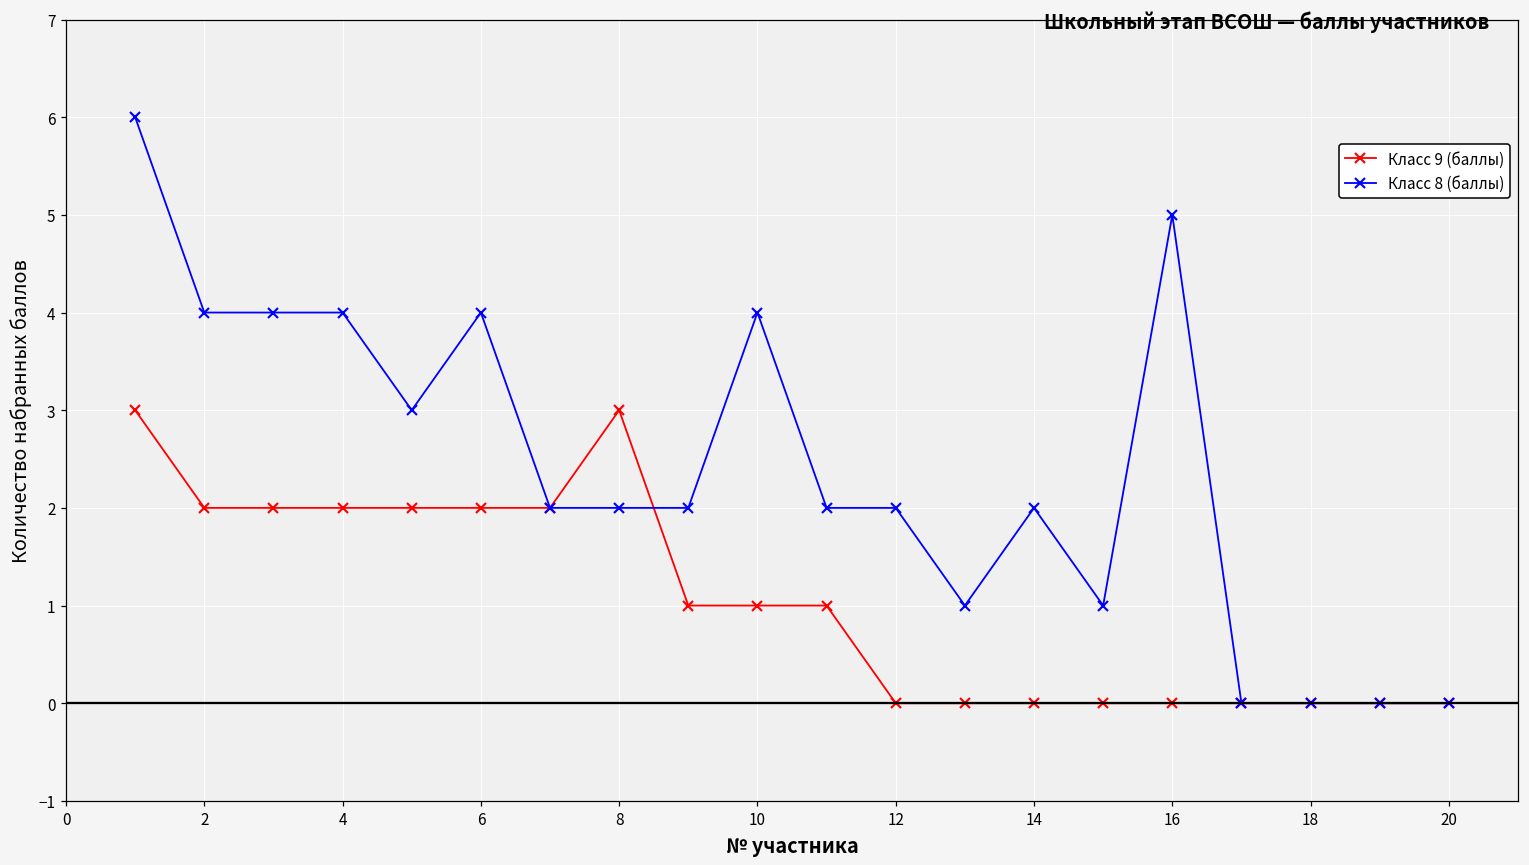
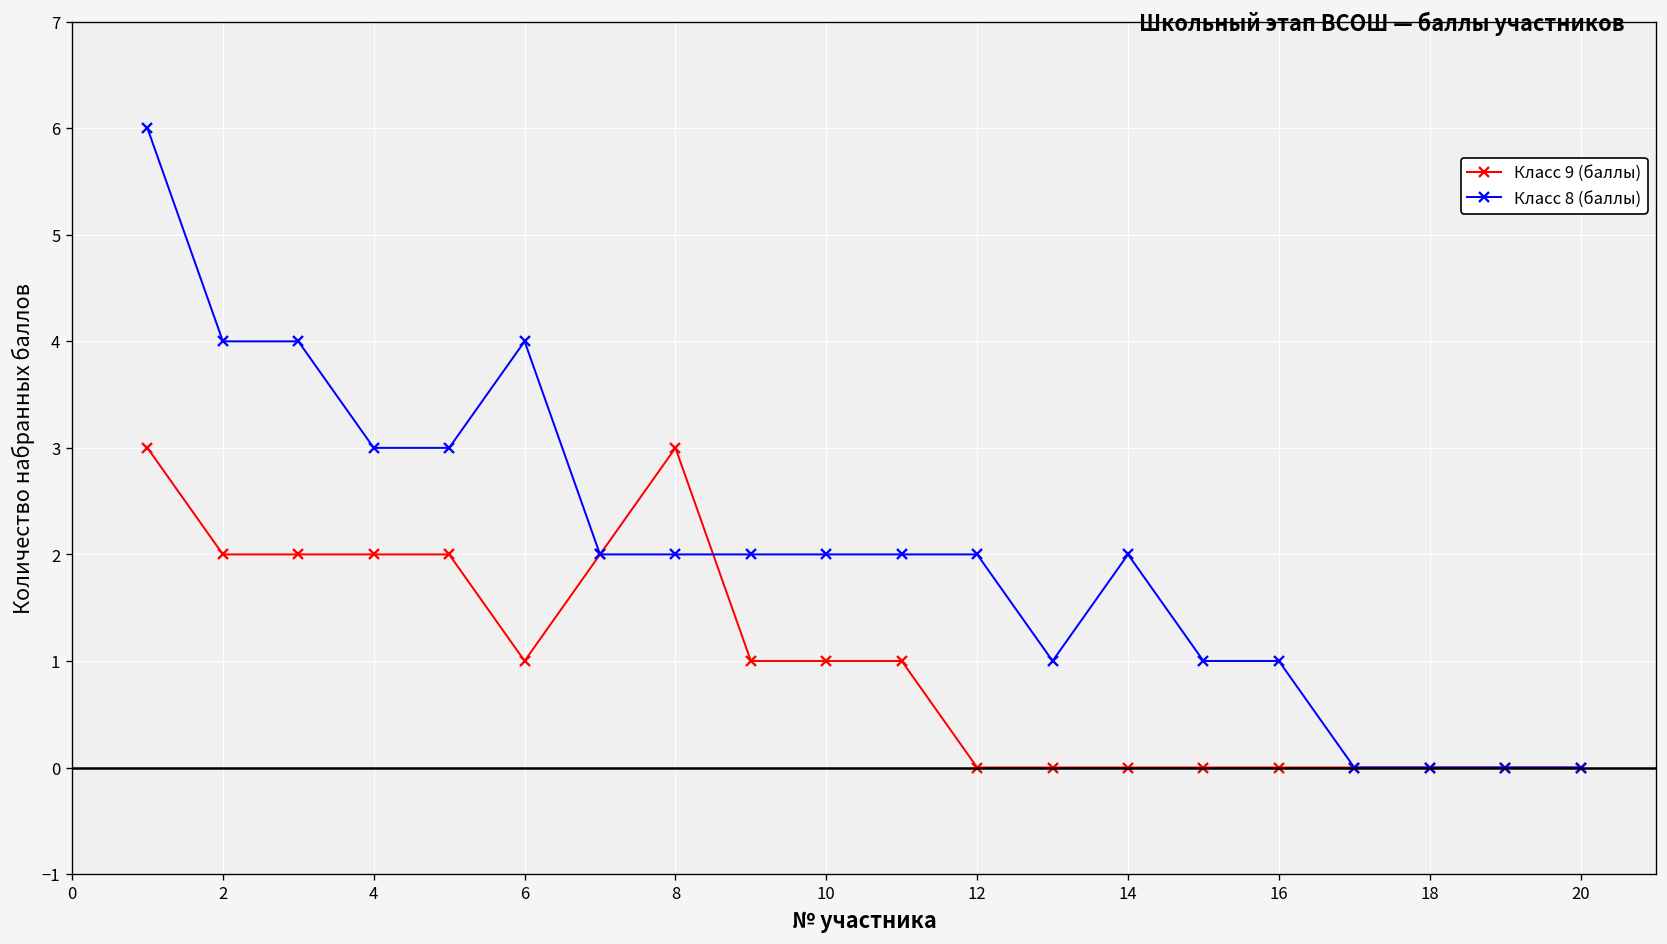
Класс 8 (баллы), 4: 4 -> 3
Класс 9 (баллы), 6: 2 -> 1
Класс 8 (баллы), 10: 4 -> 2
Класс 8 (баллы), 16: 5 -> 1
